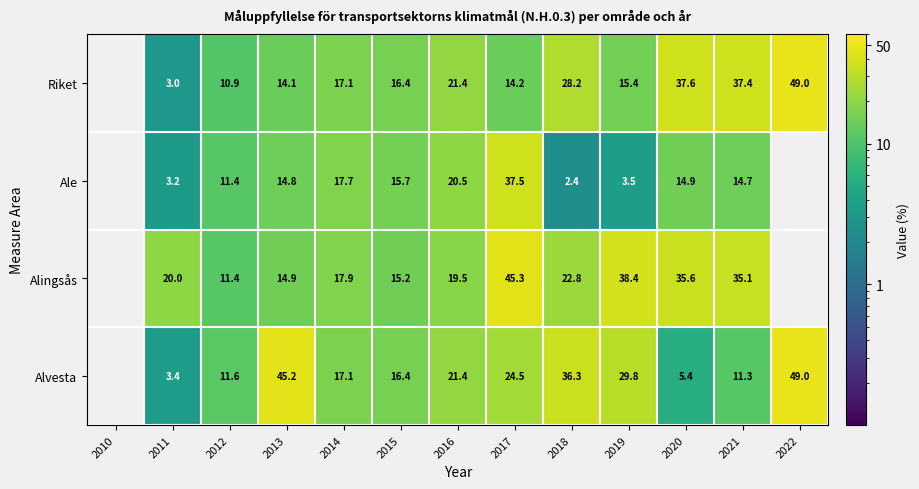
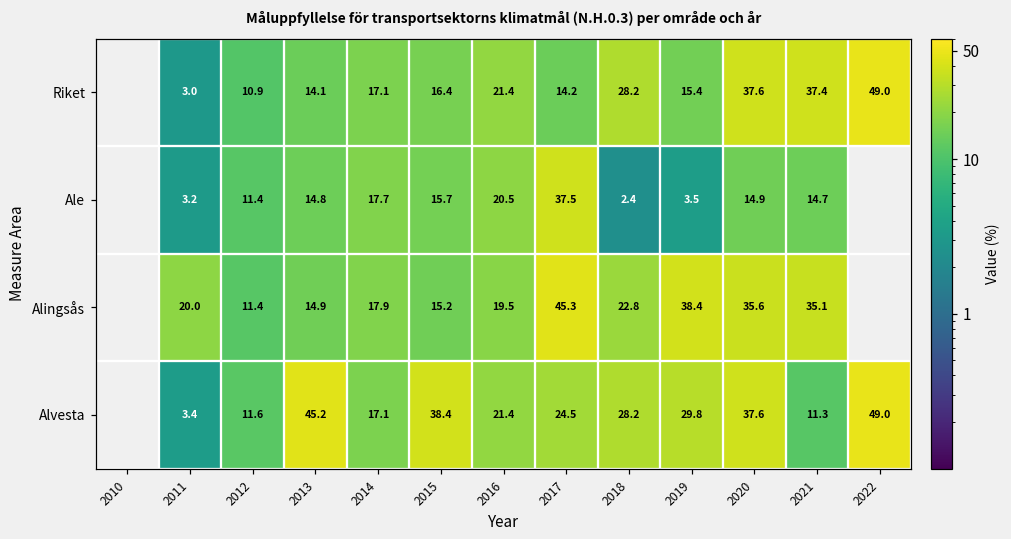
Alvesta, 2015: 16.4 -> 38.4
Alvesta, 2018: 36.3 -> 28.2
Alvesta, 2020: 5.4 -> 37.6
